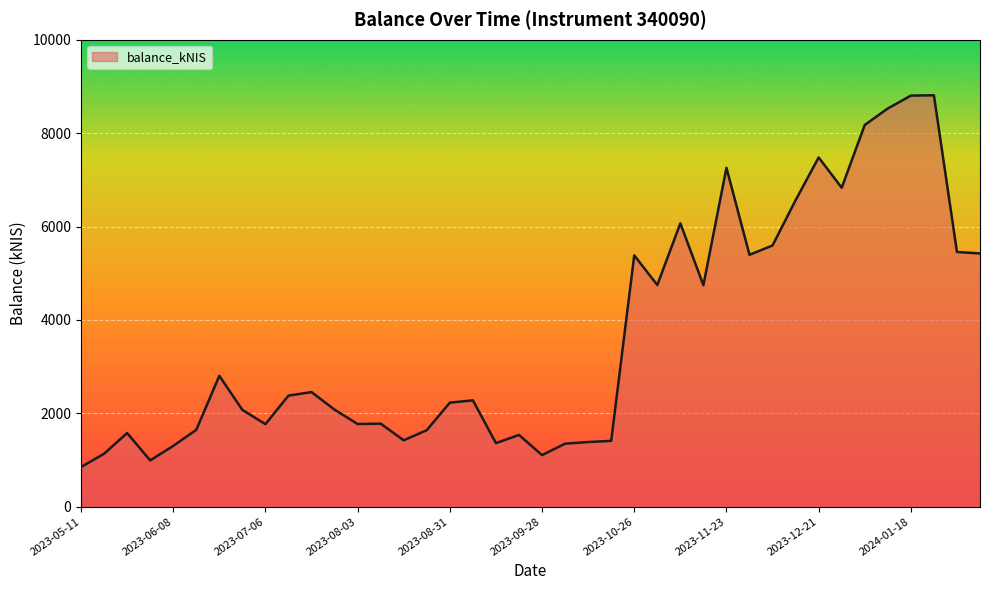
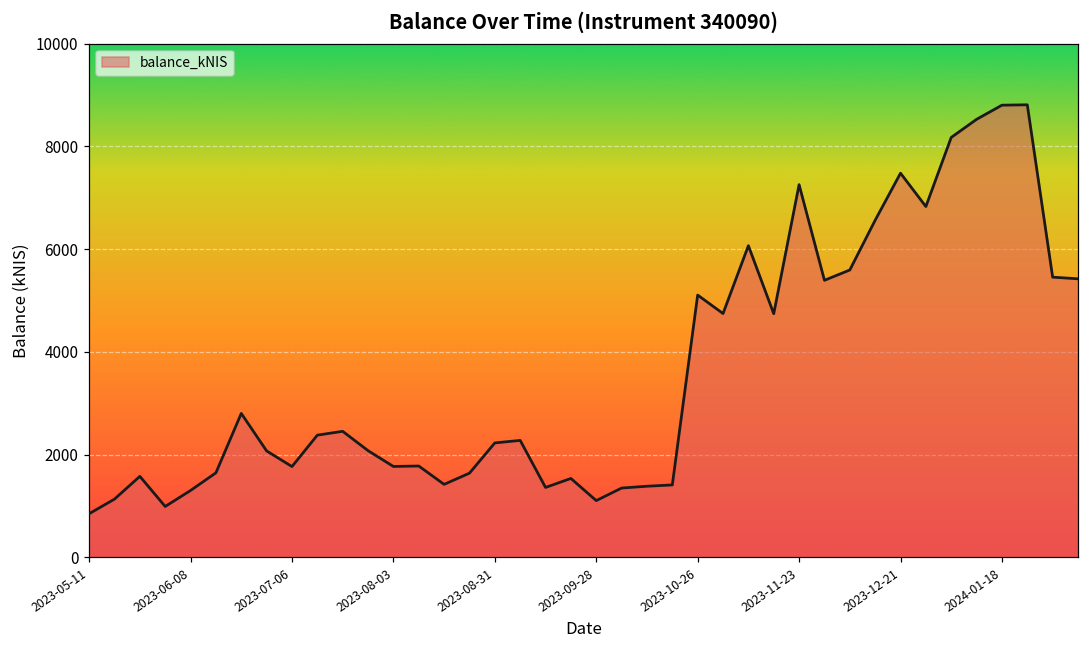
2023-10-26: 5400 -> 5100
